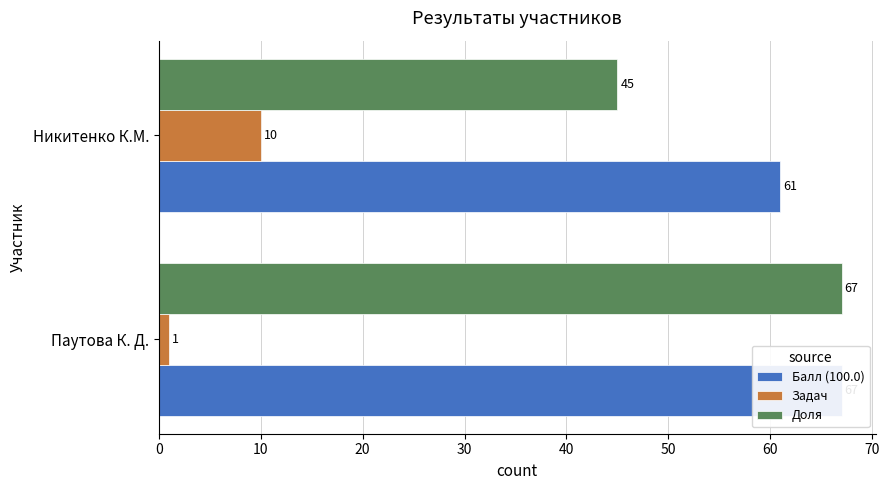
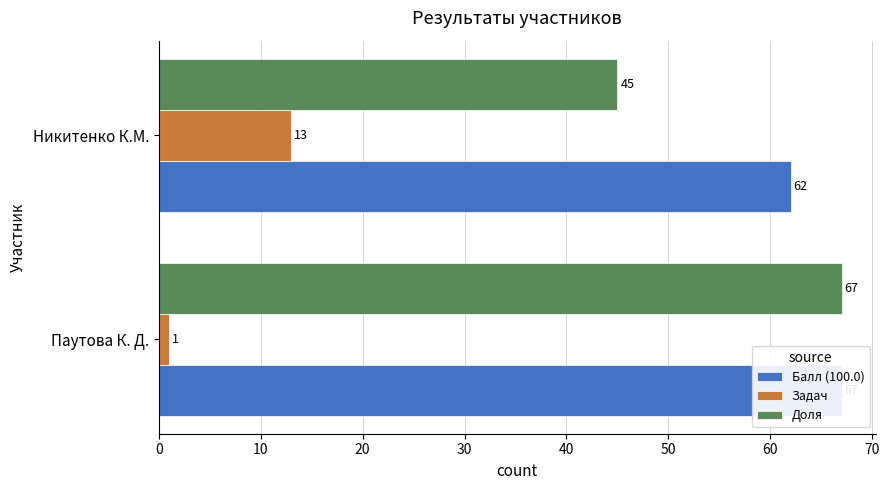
Задач, Никитенко К.М.: 10 -> 13
Балл (100.0), Никитенко К.М.: 61 -> 62
